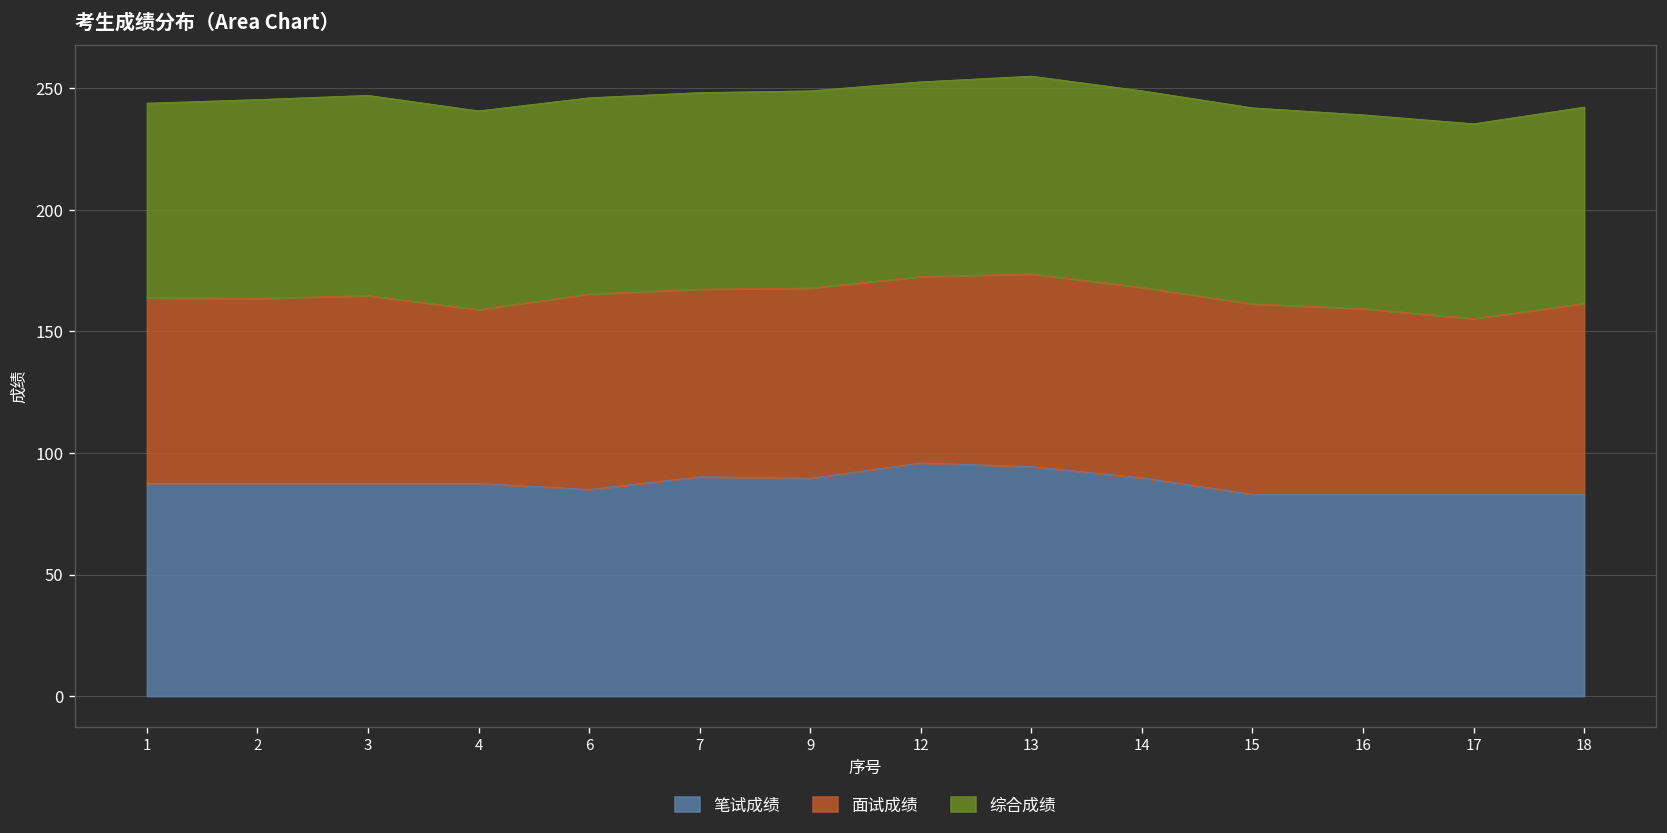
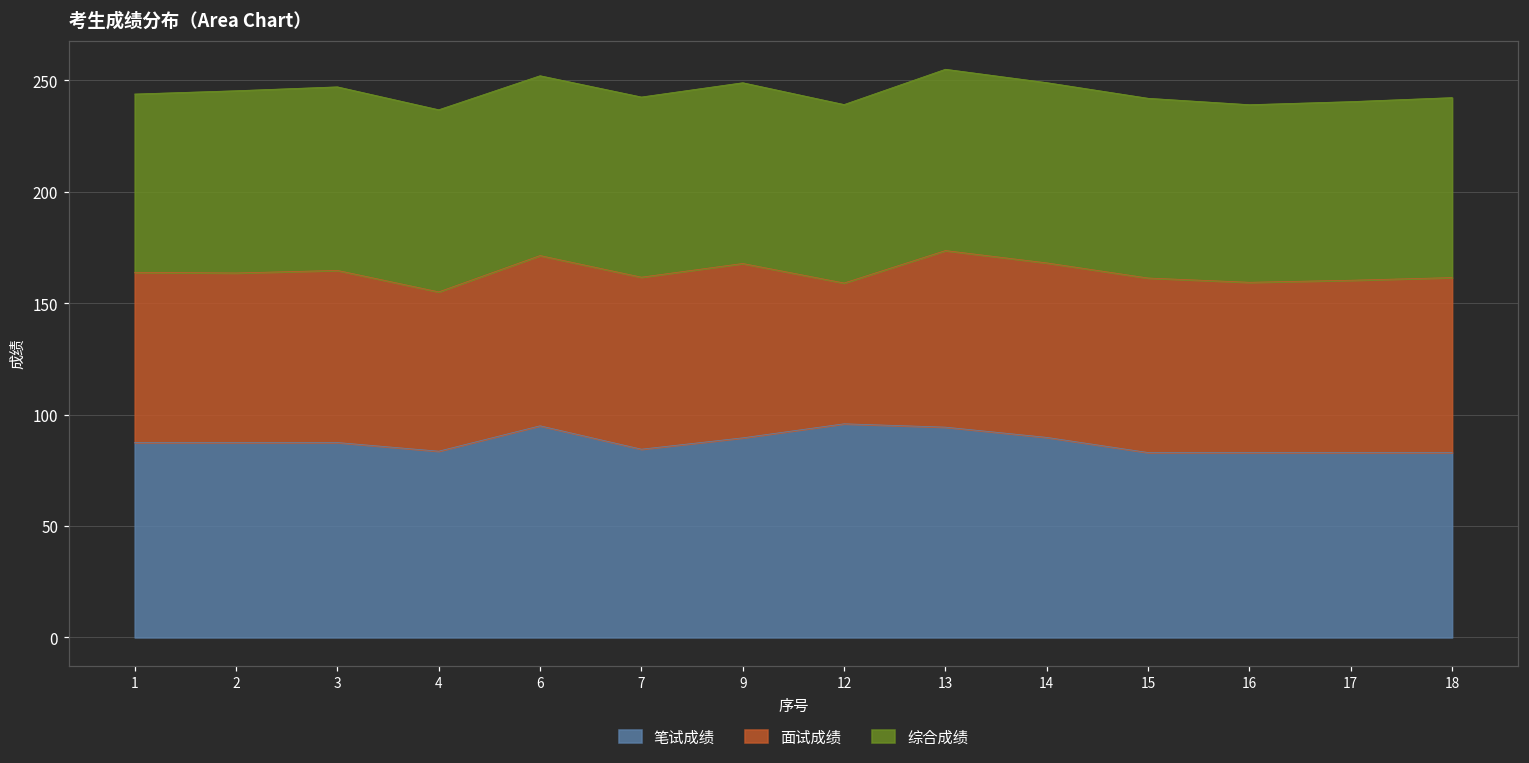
笔试成绩, 4: 88 -> 84
笔试成绩, 6: 85 -> 95
面试成绩, 6: 80 -> 76
笔试成绩, 7: 90 -> 85
面试成绩, 12: 77 -> 63
面试成绩, 17: 72 -> 77
